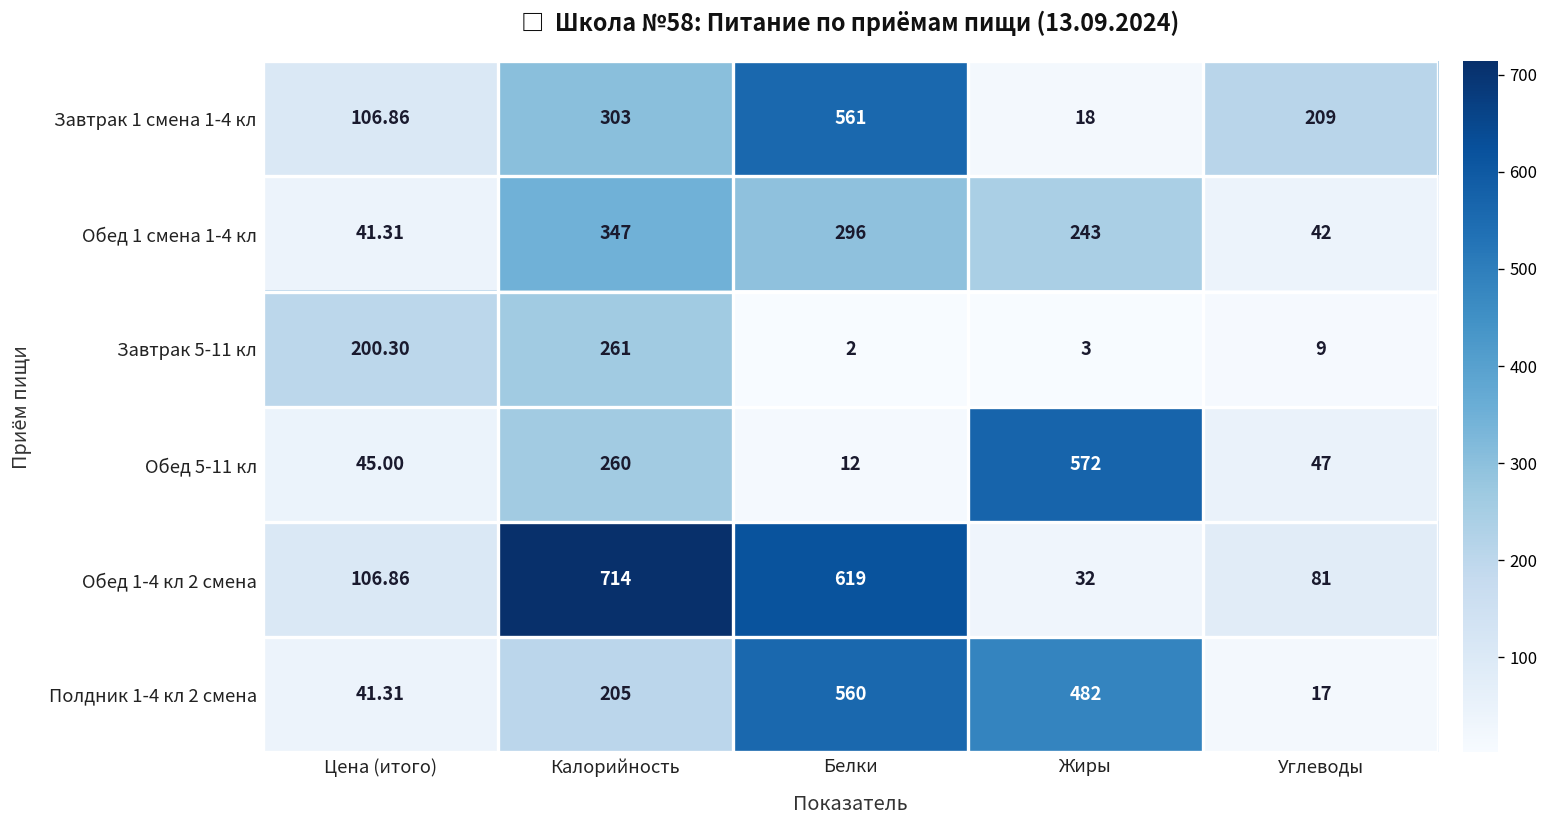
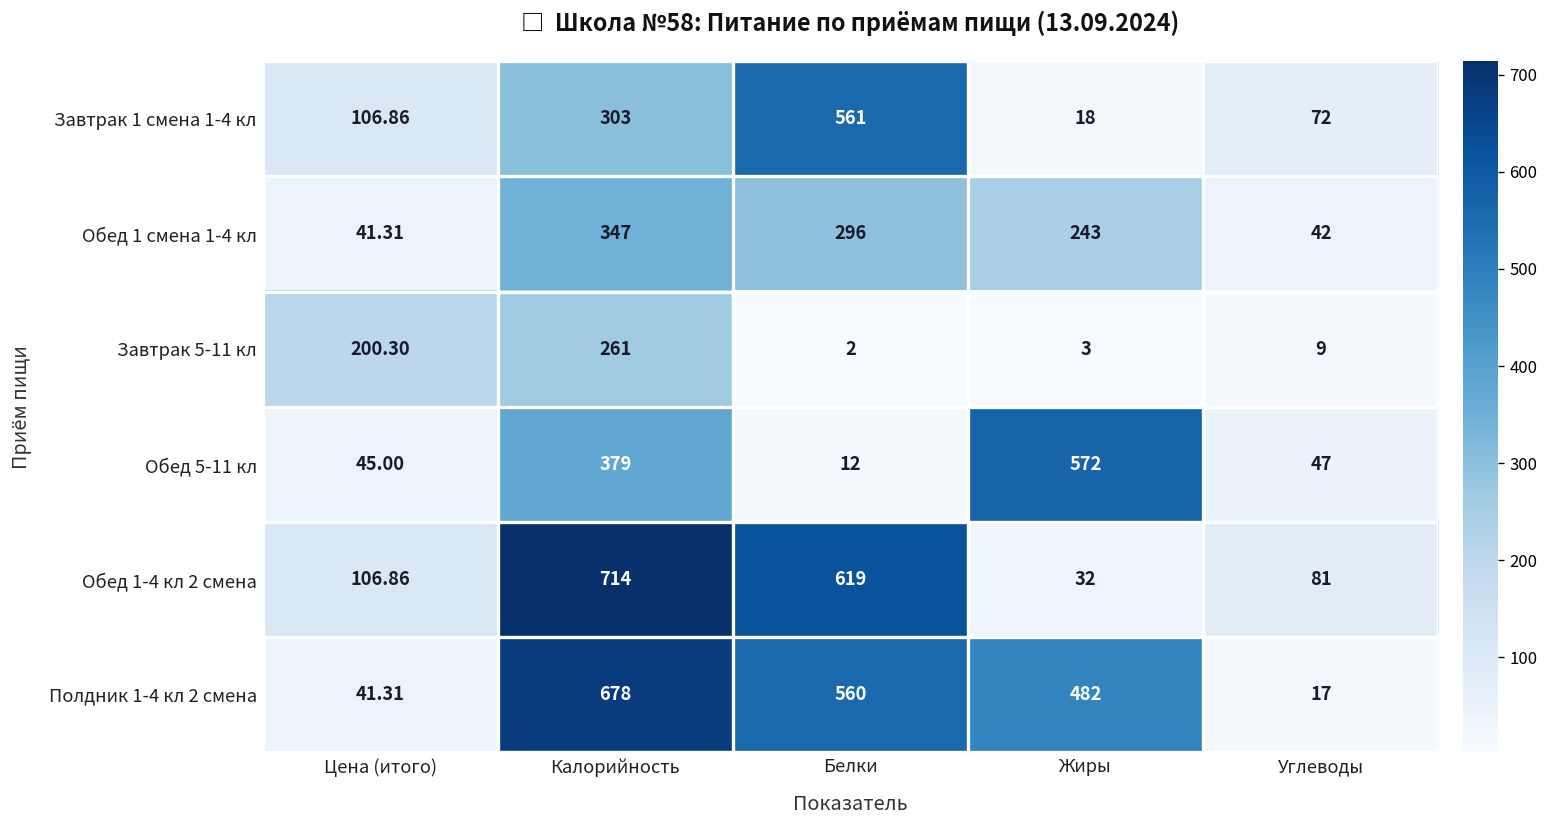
Завтрак 1 смена 1-4 кл, Углеводы: 209 -> 72
Обед 5-11 кл, Калорийность: 260 -> 379
Полдник 1-4 кл 2 смена, Калорийность: 205 -> 678
